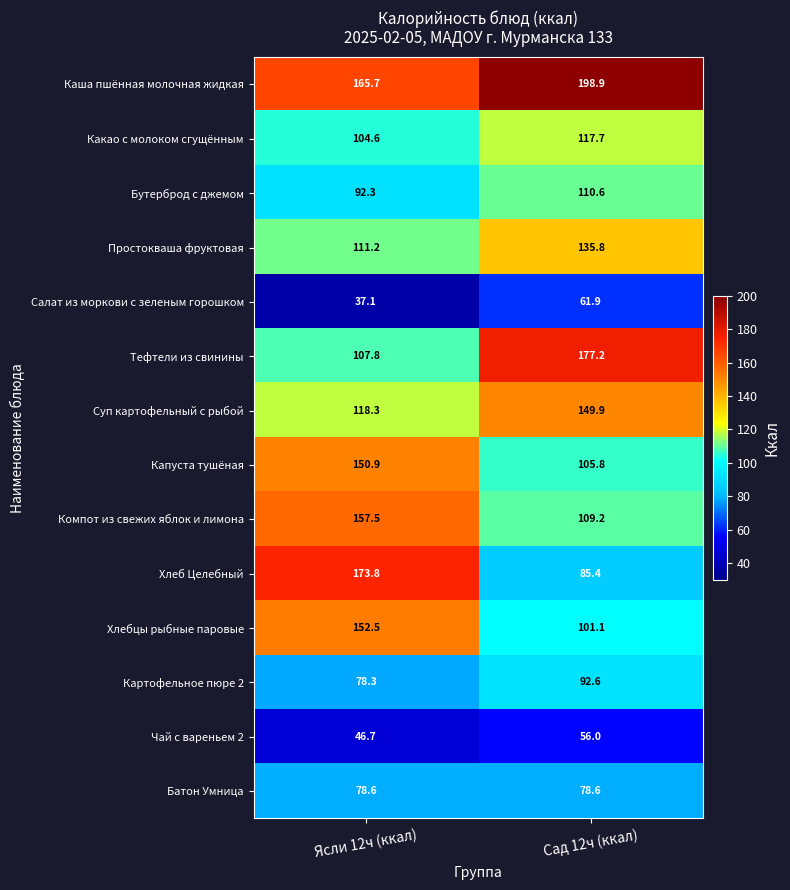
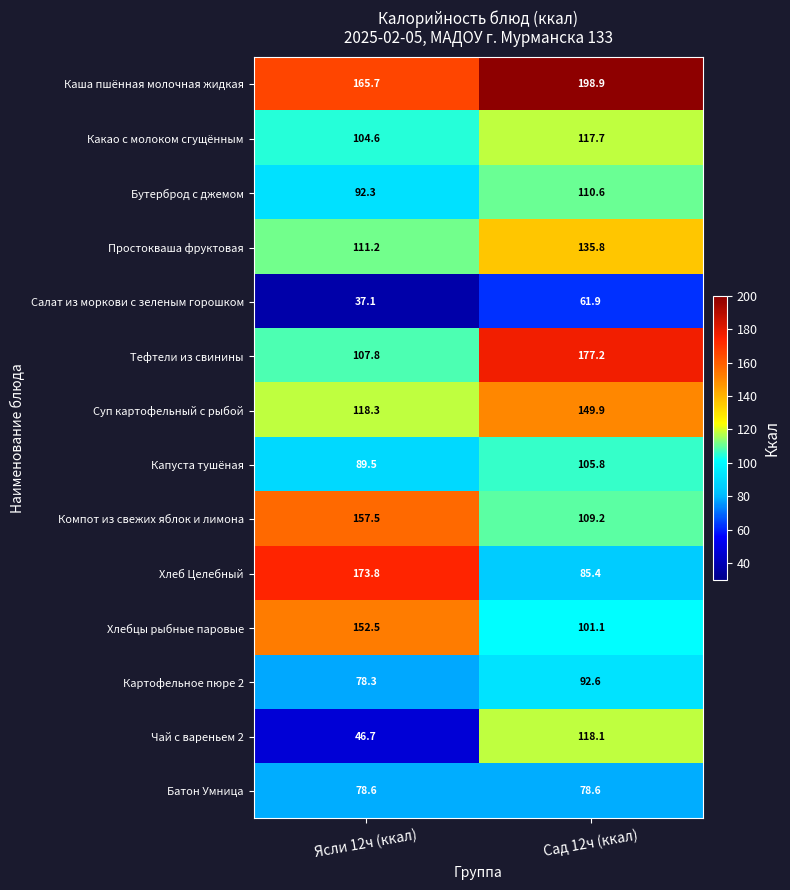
Капуста тушёная, Ясли 12ч (ккал): 150.9 -> 89.5
Чай с вареньем 2, Сад 12ч (ккал): 56.0 -> 118.1
